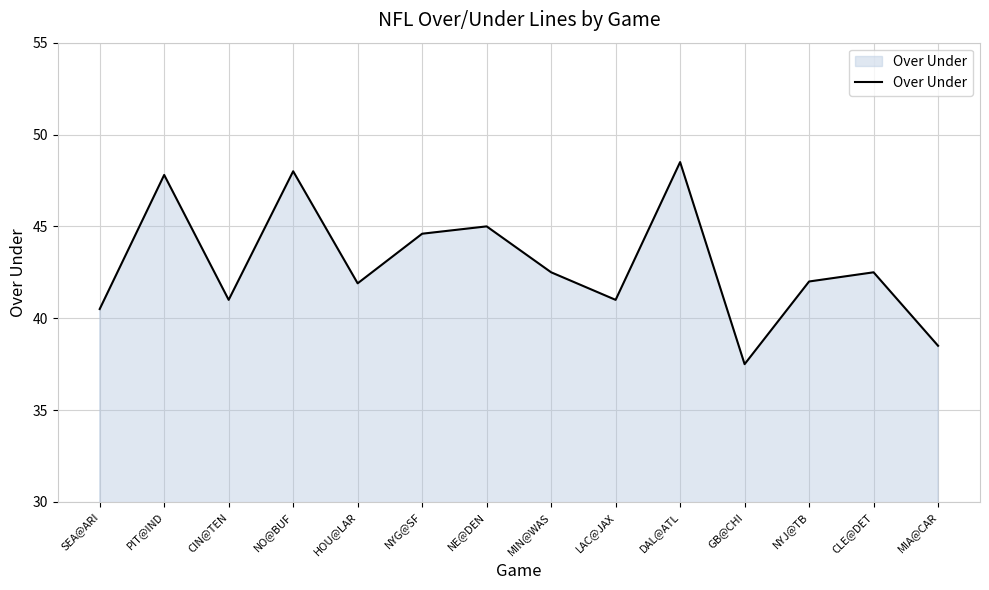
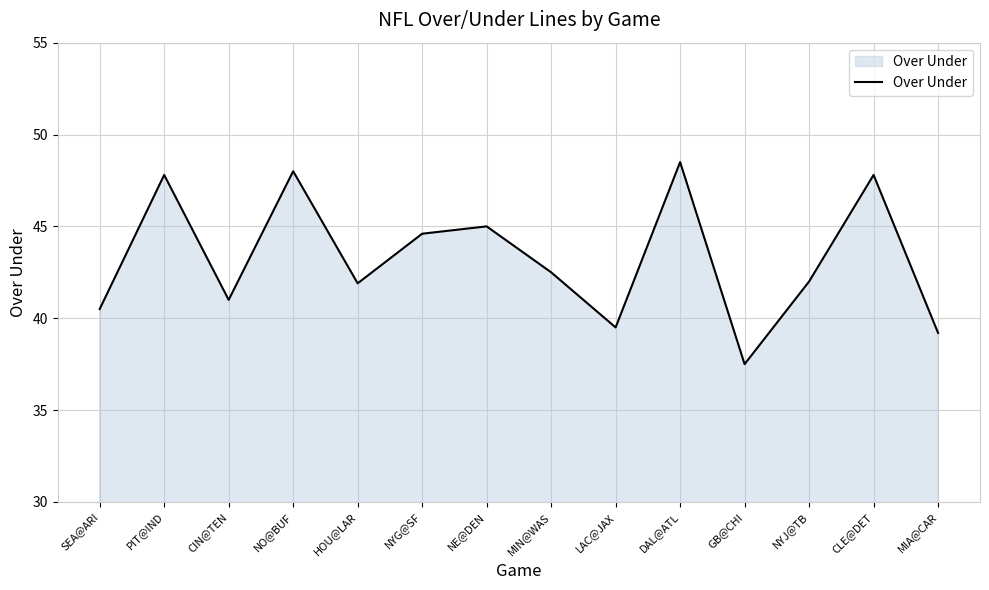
LAC@JAX: 41.0 -> 39.5
CLE@DET: 42.5 -> 47.8
MIA@CAR: 38.5 -> 39.2
